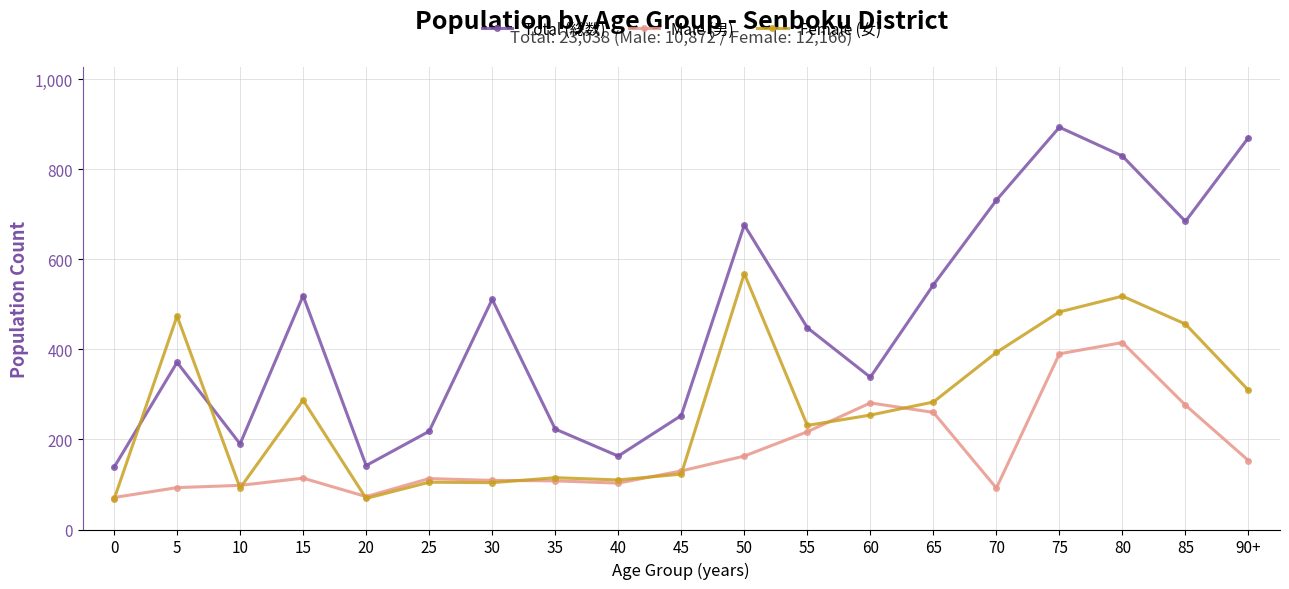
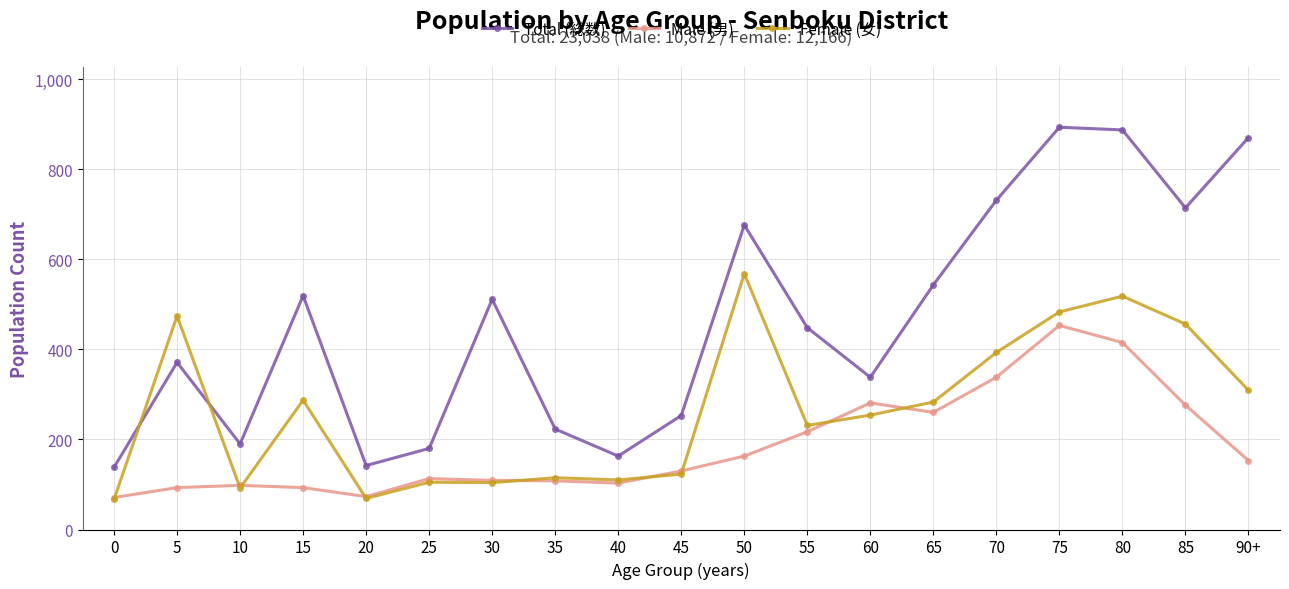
Male (男), 15: 110 -> 90
Total (総数), 25: 220 -> 180
Male (男), 70: 90 -> 340
Male (男), 75: 390 -> 450
Total (総数), 80: 830 -> 890
Total (総数), 85: 680 -> 710
